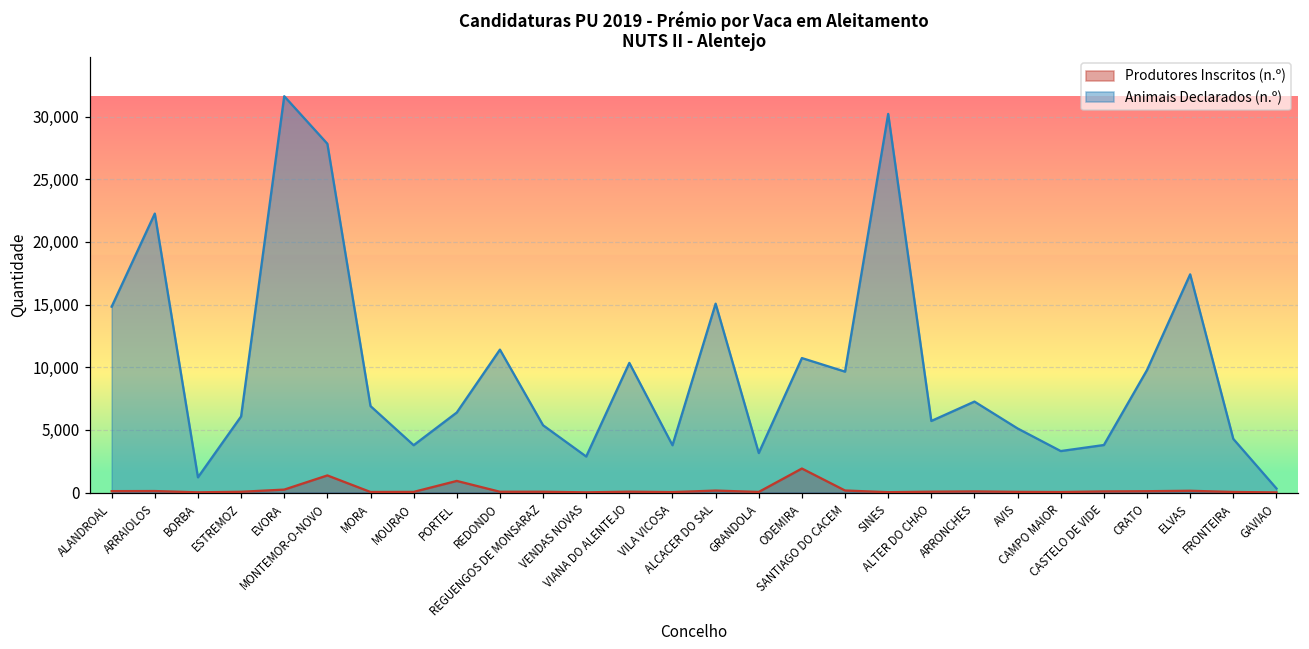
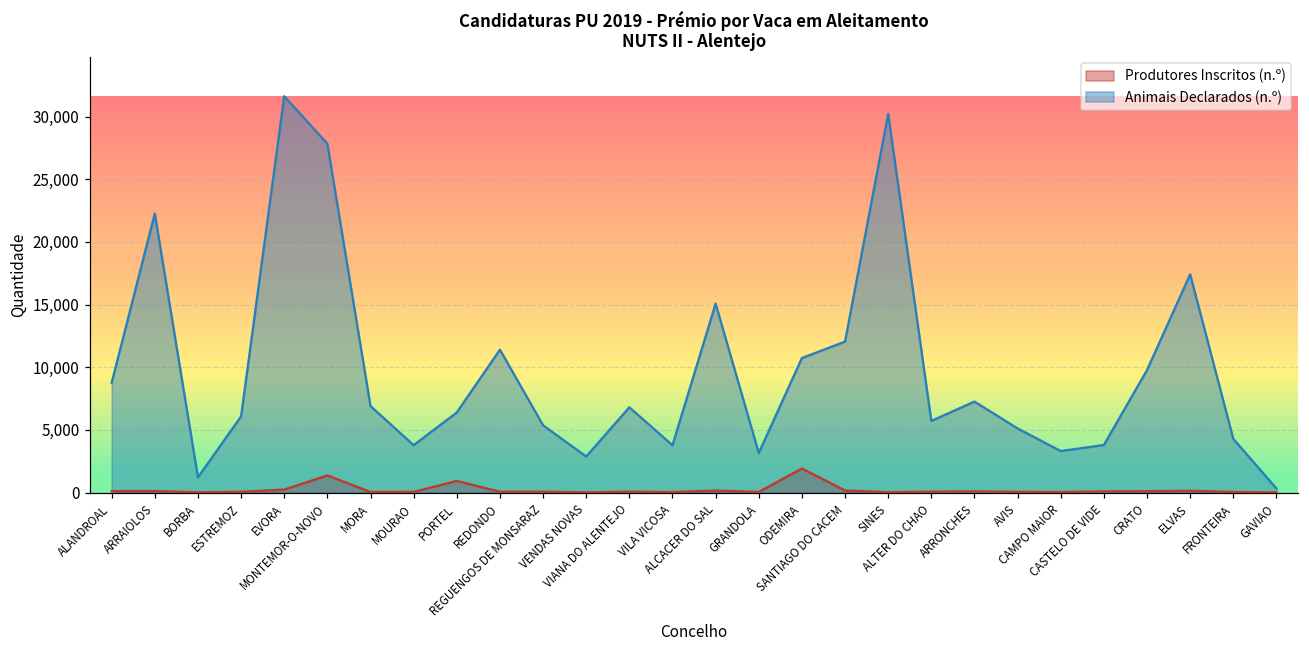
Animais Declarados (n.º), ALANDROAL: 14,800 -> 8,800
Animais Declarados (n.º), VIANA DO ALENTEJO: 10,300 -> 6,800
Animais Declarados (n.º), SANTIAGO DO CACEM: 9,600 -> 12,000
